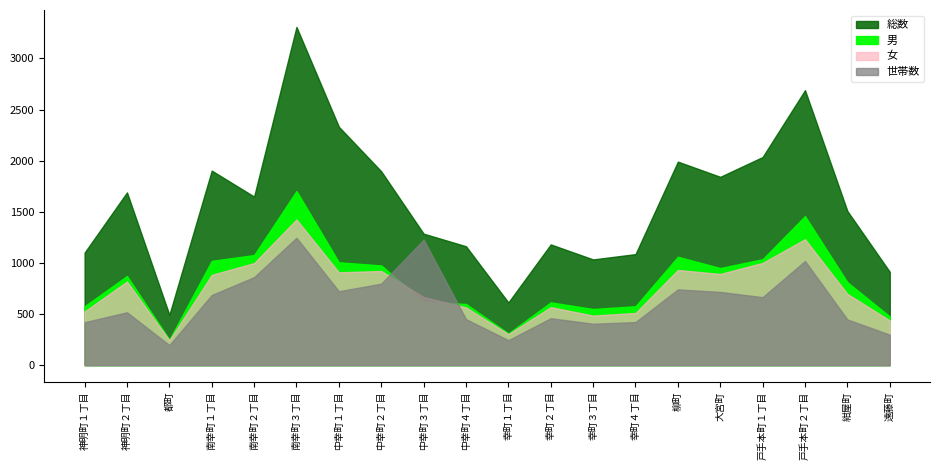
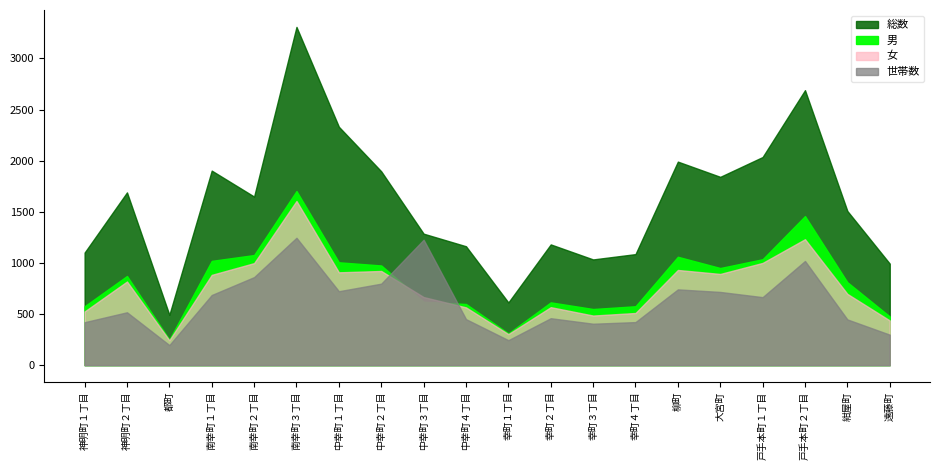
女, 南幸町３丁目: 1430 -> 1610
総数, 遠藤町: 910 -> 990
